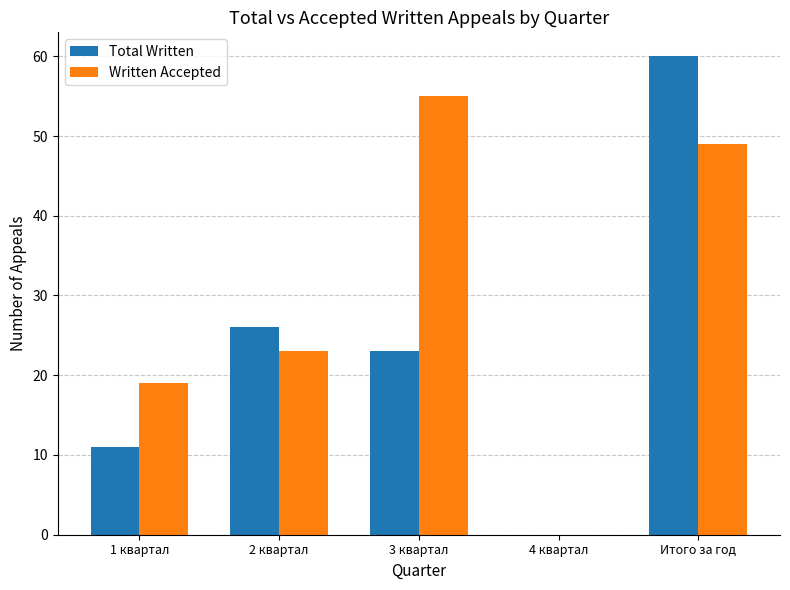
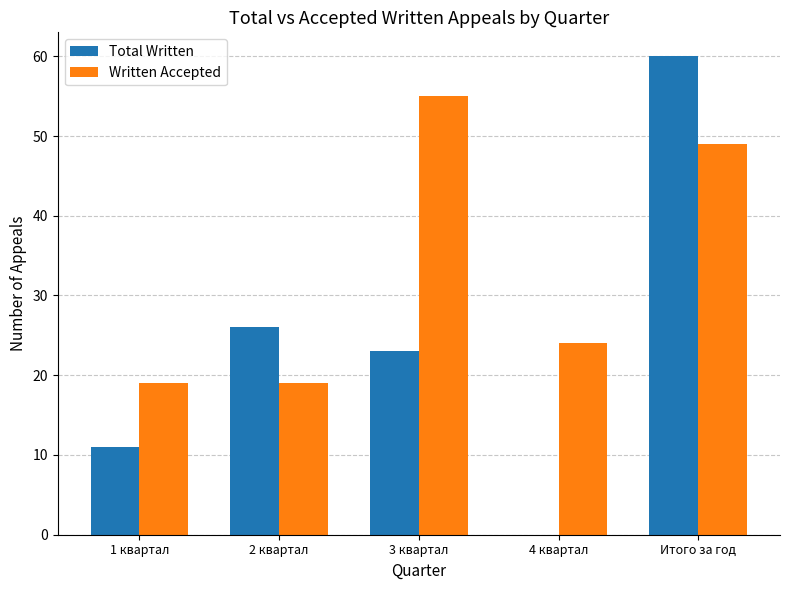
Written Accepted, 2 квартал: 23 -> 19
Written Accepted, 4 квартал: 0 -> 24
